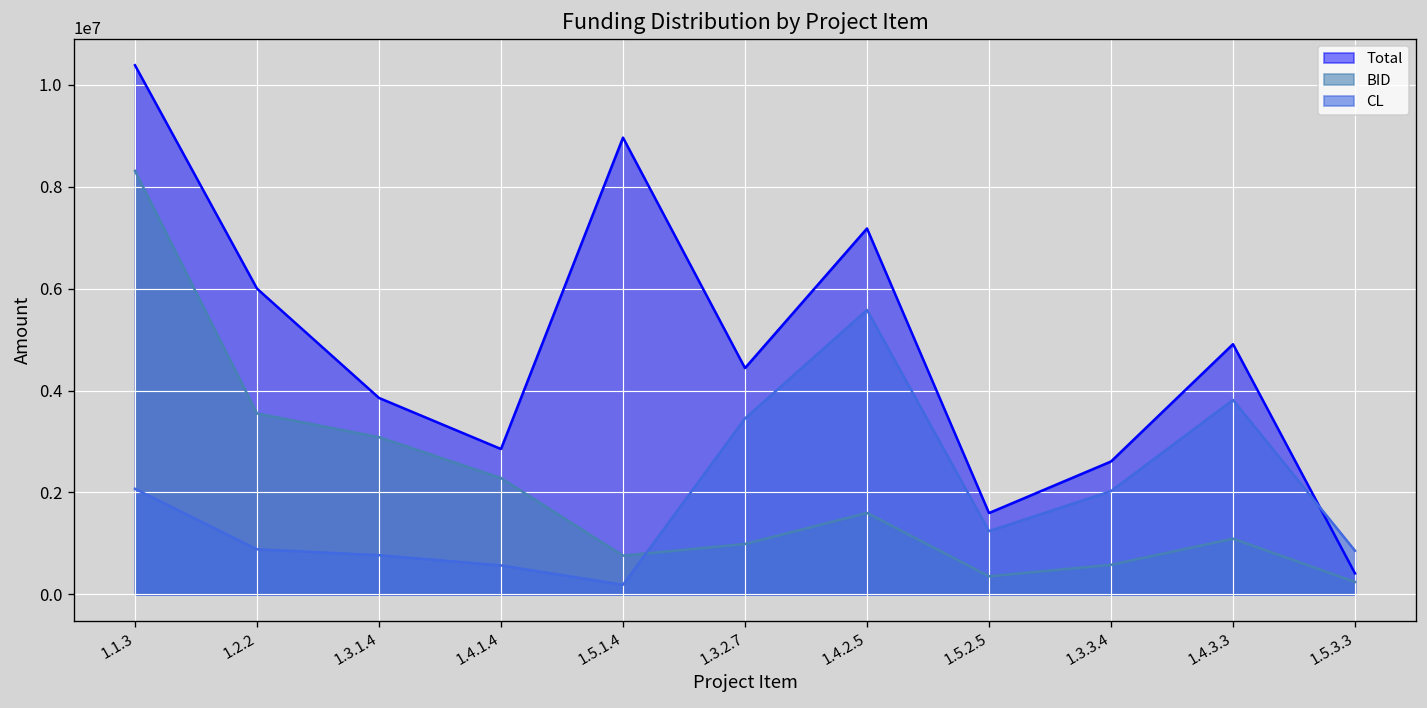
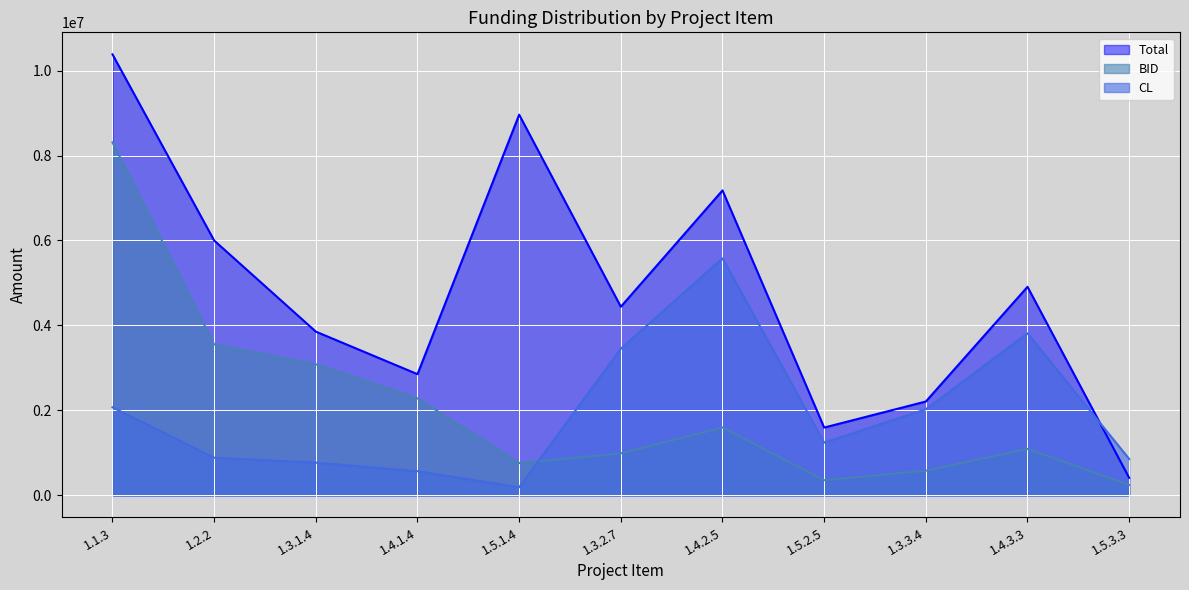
Total, 1.3.3.4: 2600000 -> 2200000
